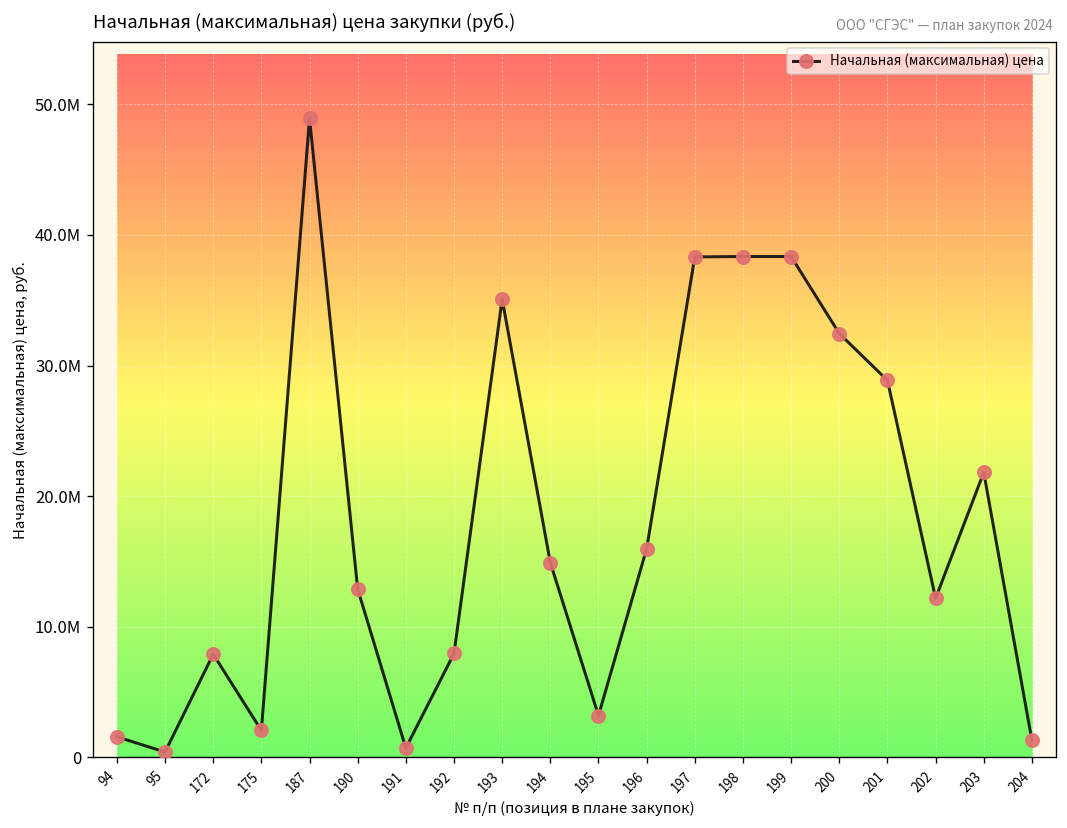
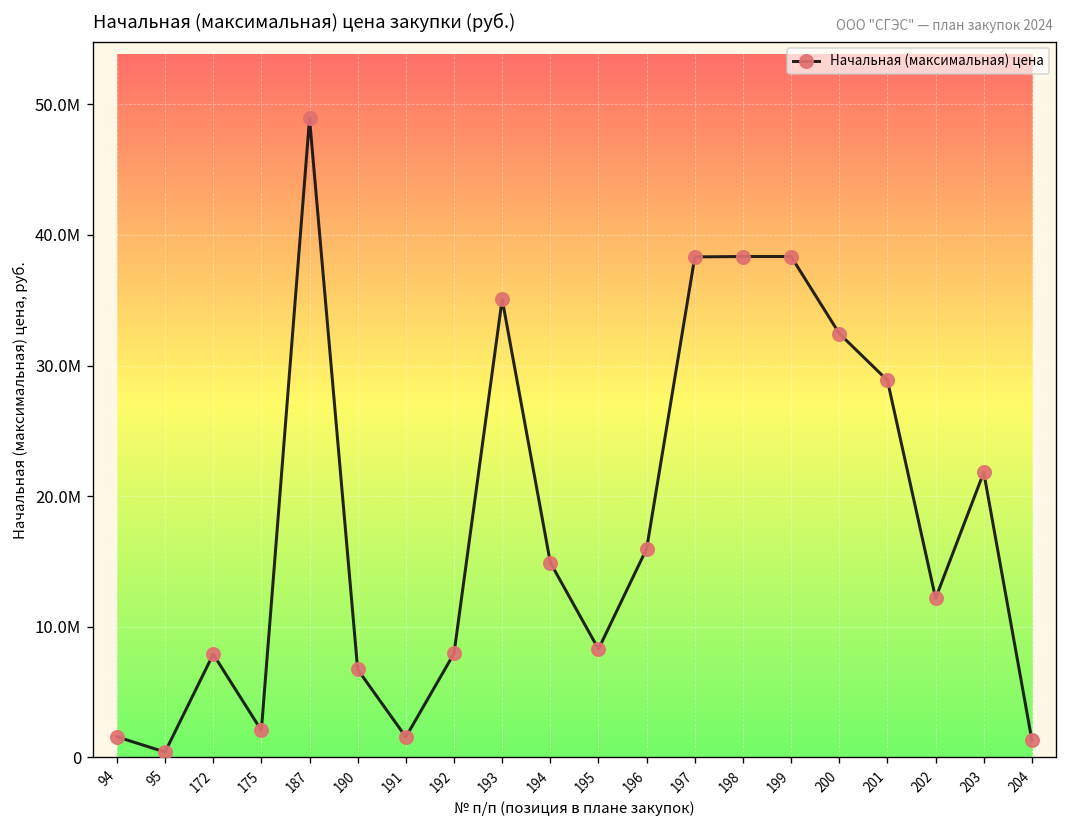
190: 12900000 -> 6700000
191: 700000 -> 1600000
195: 3200000 -> 8300000
